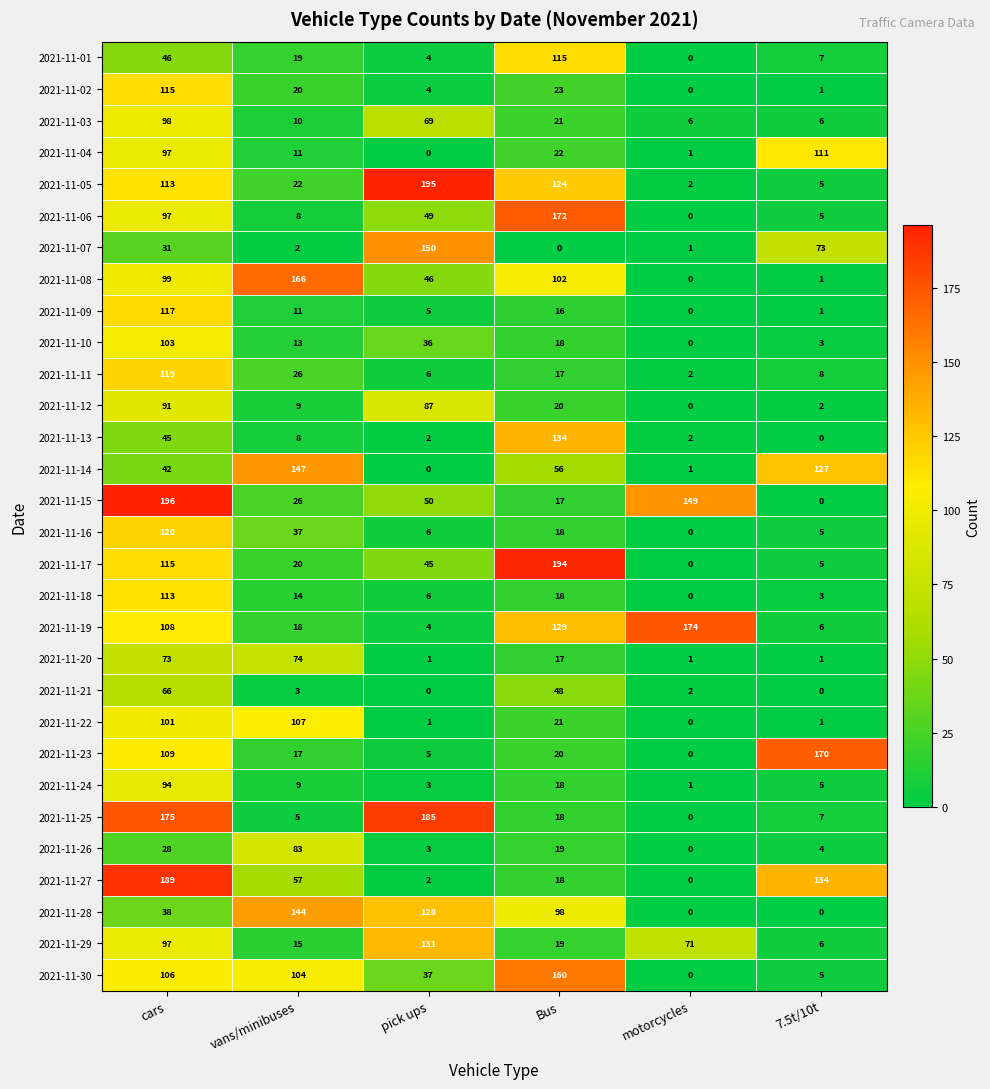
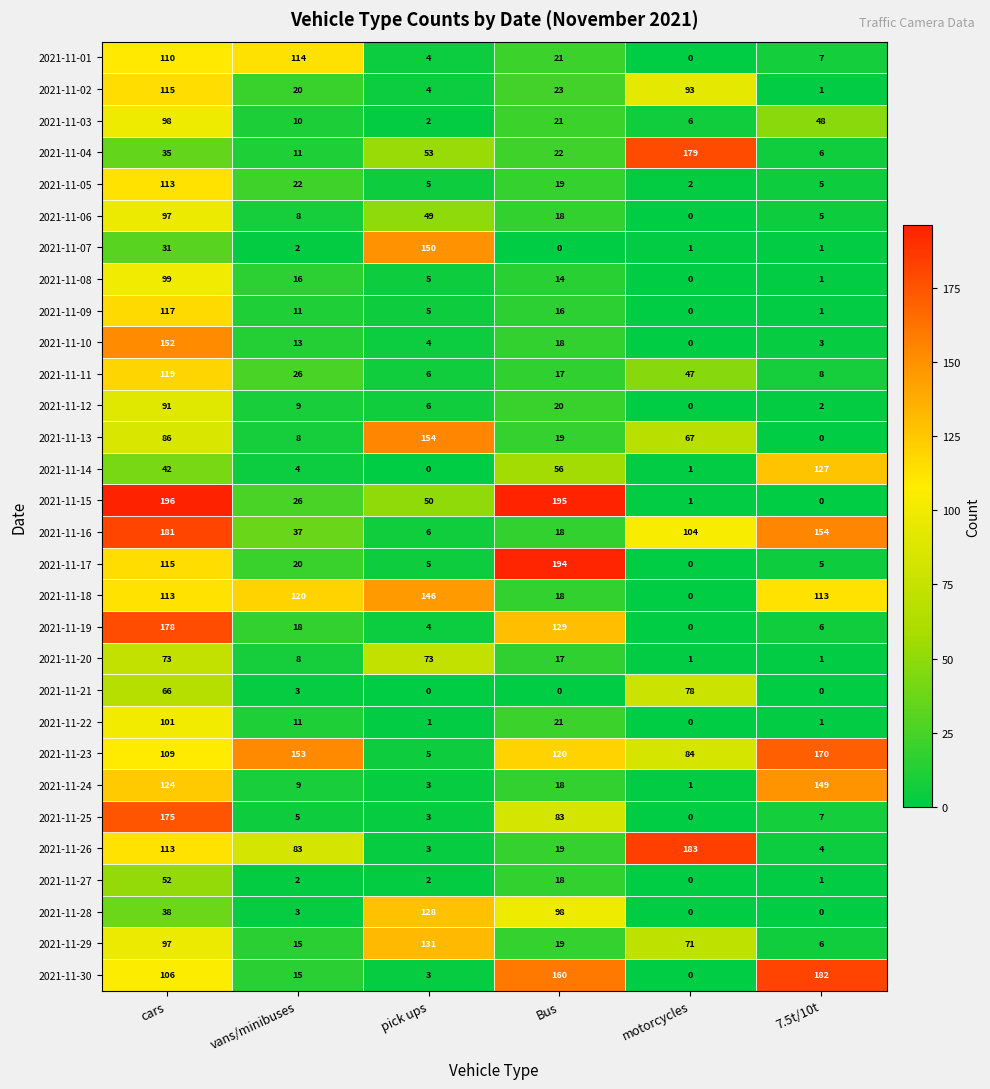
2021-11-01, cars: 46 -> 110
2021-11-01, vans/minibuses: 19 -> 114
2021-11-01, Bus: 115 -> 21
2021-11-02, motorcycles: 0 -> 93
2021-11-03, pick ups: 69 -> 2
2021-11-03, 7.5t/10t: 6 -> 48
2021-11-04, cars: 97 -> 35
2021-11-04, pick ups: 0 -> 53
2021-11-04, motorcycles: 1 -> 179
2021-11-04, 7.5t/10t: 111 -> 6
2021-11-05, pick ups: 195 -> 5
2021-11-05, Bus: 124 -> 19
2021-11-06, Bus: 172 -> 18
2021-11-07, 7.5t/10t: 73 -> 1
2021-11-08, vans/minibuses: 166 -> 16
2021-11-08, pick ups: 46 -> 5
2021-11-08, Bus: 102 -> 14
2021-11-10, cars: 103 -> 152
2021-11-10, pick ups: 36 -> 4
2021-11-11, motorcycles: 2 -> 47
2021-11-12, pick ups: 87 -> 6
2021-11-13, cars: 45 -> 86
2021-11-13, pick ups: 2 -> 154
2021-11-13, Bus: 134 -> 19
2021-11-13, motorcycles: 2 -> 67
2021-11-14, vans/minibuses: 147 -> 4
2021-11-15, Bus: 17 -> 195
2021-11-15, motorcycles: 149 -> 1
2021-11-16, cars: 120 -> 181
2021-11-16, motorcycles: 0 -> 104
2021-11-16, 7.5t/10t: 5 -> 154
2021-11-17, pick ups: 45 -> 5
2021-11-18, vans/minibuses: 14 -> 120
2021-11-18, pick ups: 6 -> 146
2021-11-18, 7.5t/10t: 3 -> 113
2021-11-19, cars: 108 -> 178
2021-11-19, motorcycles: 174 -> 0
2021-11-20, vans/minibuses: 74 -> 8
2021-11-20, pick ups: 1 -> 73
2021-11-21, Bus: 48 -> 0
2021-11-21, motorcycles: 2 -> 78
2021-11-22, vans/minibuses: 107 -> 11
2021-11-23, vans/minibuses: 17 -> 153
2021-11-23, Bus: 20 -> 120
2021-11-23, motorcycles: 0 -> 84
2021-11-24, cars: 94 -> 124
2021-11-24, 7.5t/10t: 5 -> 149
2021-11-25, pick ups: 185 -> 3
2021-11-25, Bus: 18 -> 83
2021-11-26, cars: 28 -> 113
2021-11-26, motorcycles: 0 -> 183
2021-11-27, cars: 189 -> 52
2021-11-27, vans/minibuses: 57 -> 2
2021-11-27, 7.5t/10t: 134 -> 1
2021-11-28, vans/minibuses: 144 -> 3
2021-11-30, vans/minibuses: 104 -> 15
2021-11-30, pick ups: 37 -> 3
2021-11-30, 7.5t/10t: 5 -> 182
